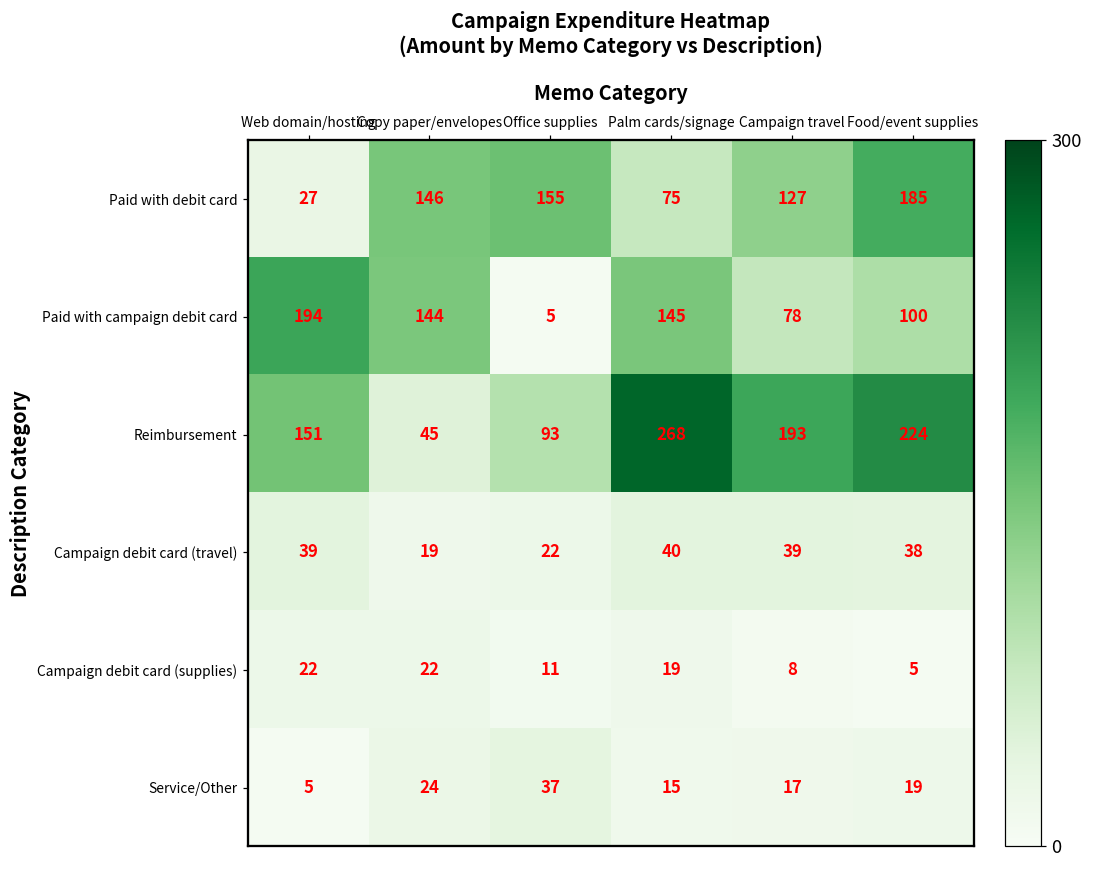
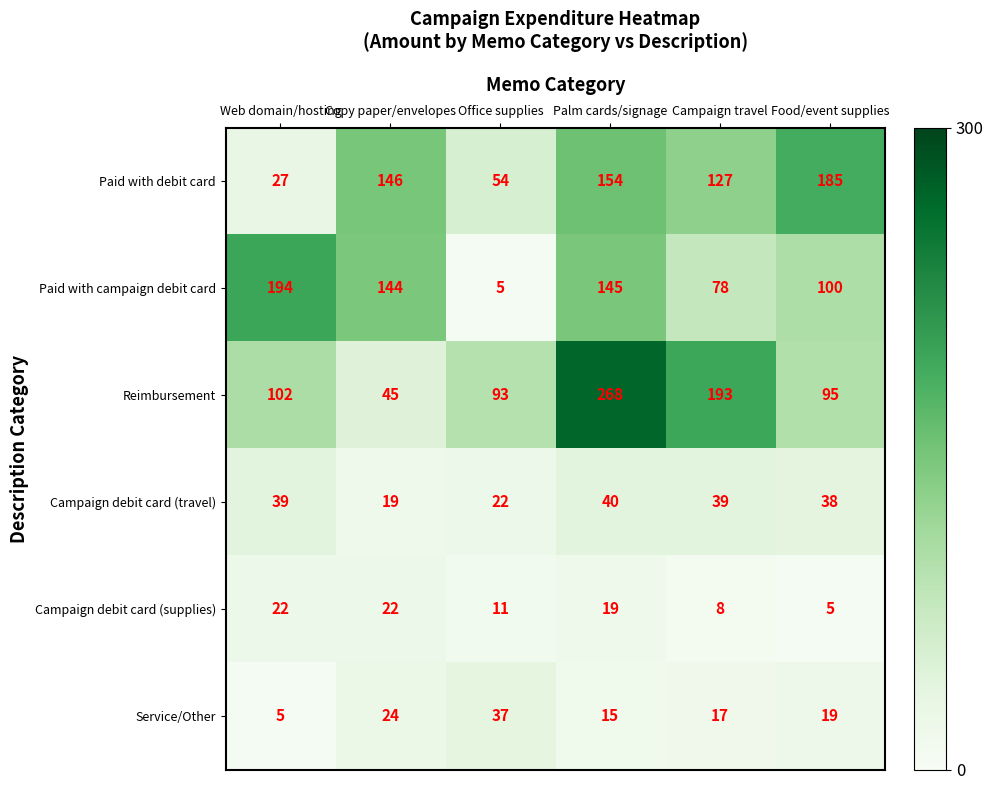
Paid with debit card, Office supplies: 155 -> 54
Paid with debit card, Palm cards/signage: 75 -> 154
Reimbursement, Web domain/hosting: 151 -> 102
Reimbursement, Food/event supplies: 224 -> 95
